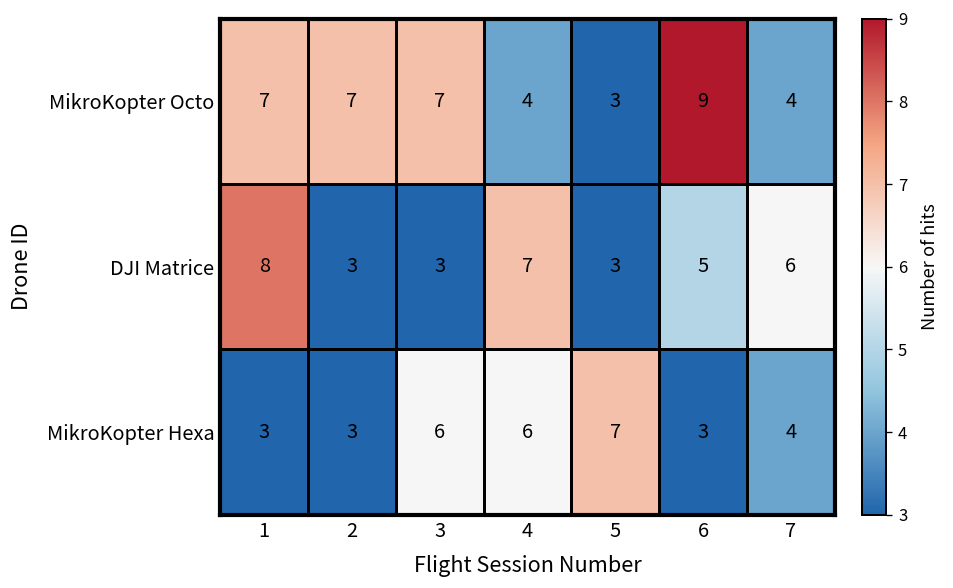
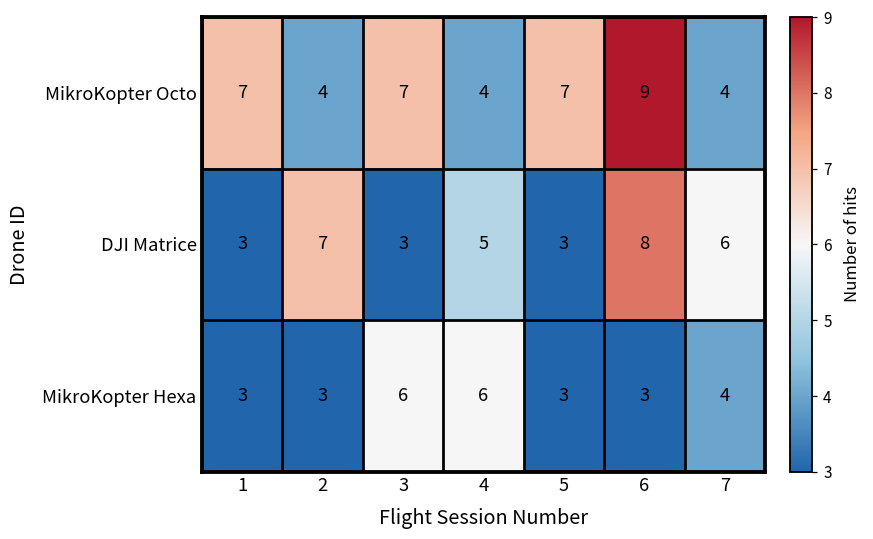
MikroKopter Octo, 2: 7 -> 4
MikroKopter Octo, 5: 3 -> 7
DJI Matrice, 1: 8 -> 3
DJI Matrice, 2: 3 -> 7
DJI Matrice, 4: 7 -> 5
DJI Matrice, 6: 5 -> 8
MikroKopter Hexa, 5: 7 -> 3
